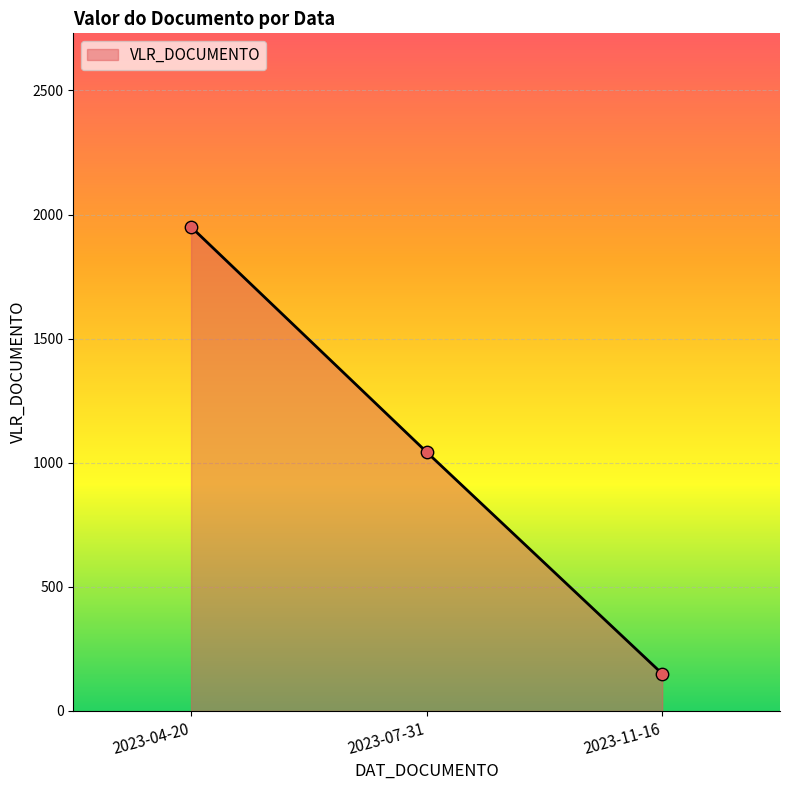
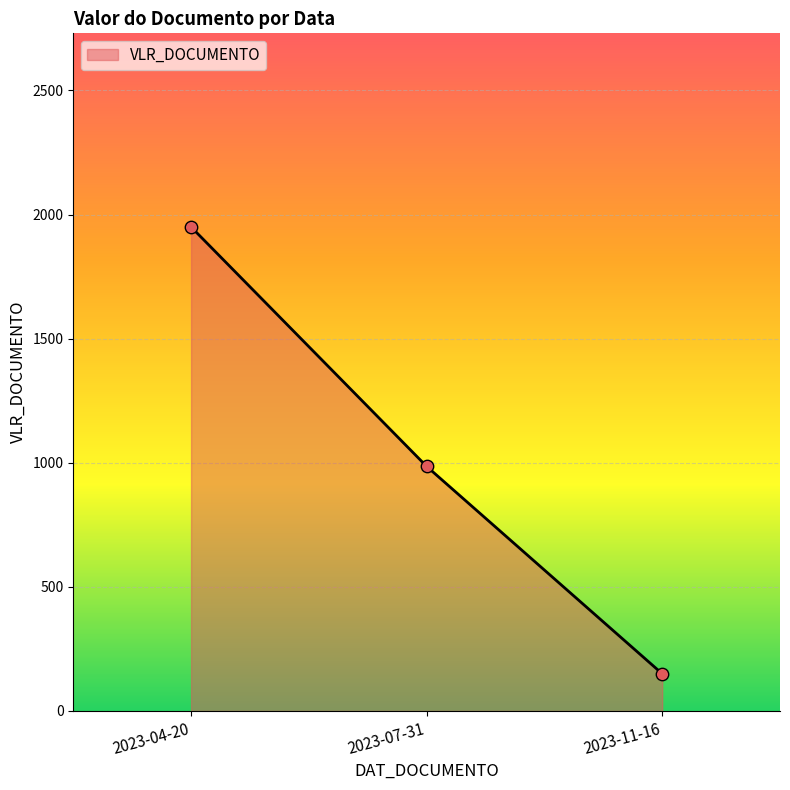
2023-07-31: 1040 -> 990
